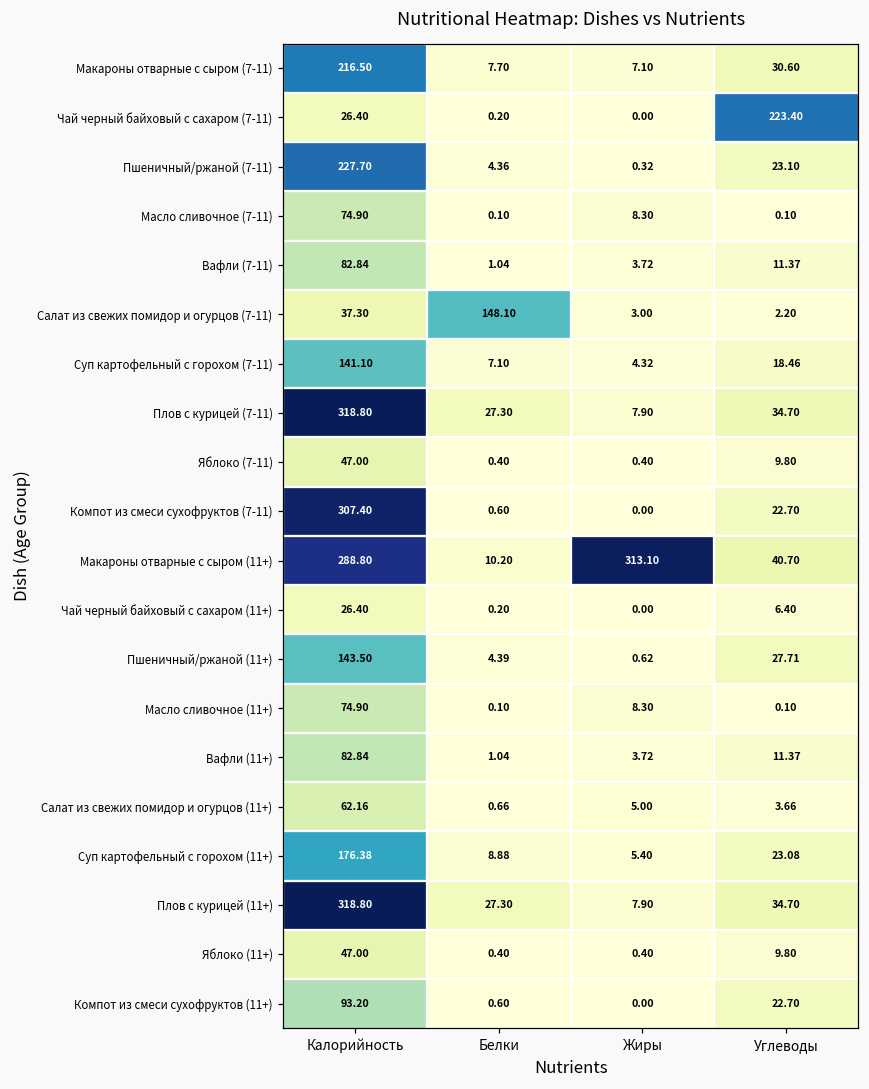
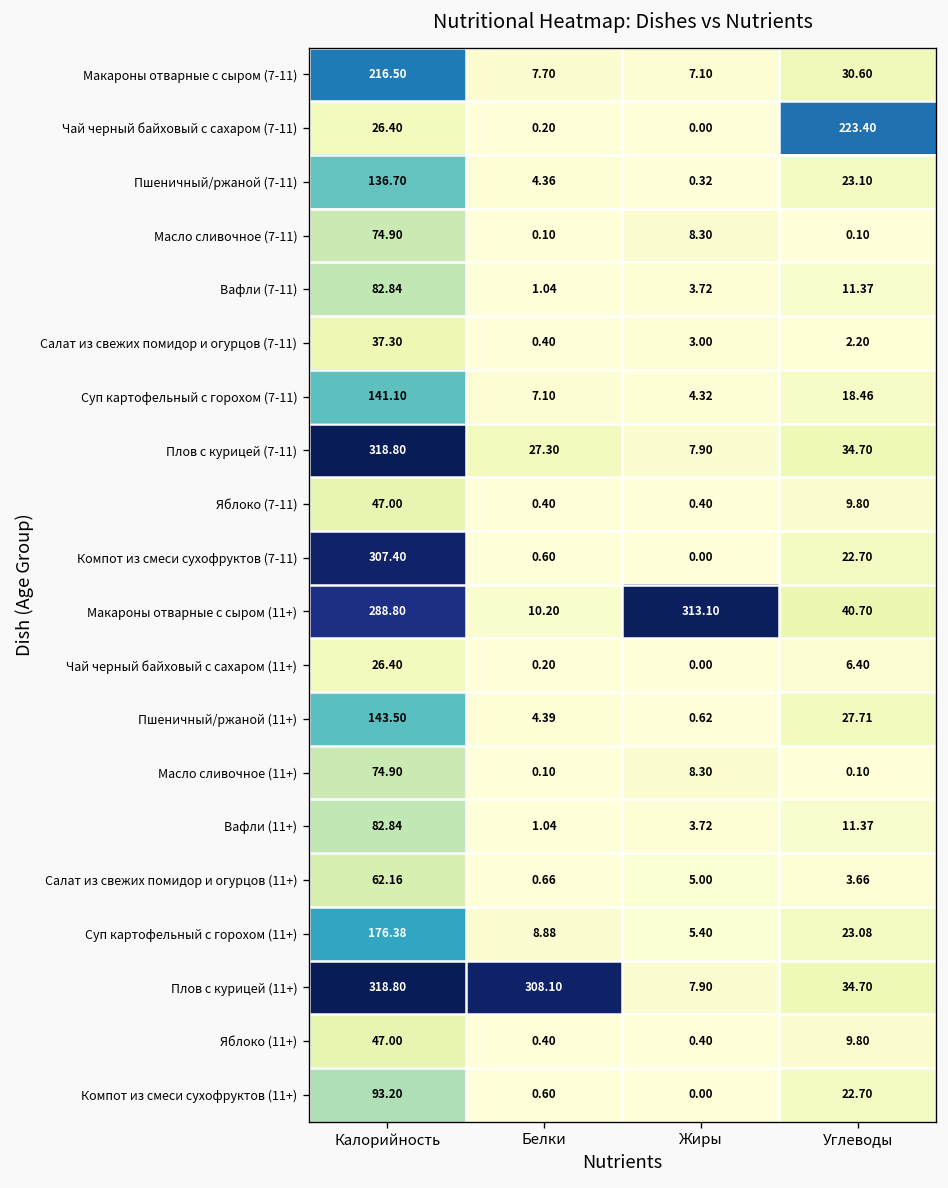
Пшеничный/ржаной (7-11), Калорийность: 227.70 -> 136.70
Салат из свежих помидор и огурцов (7-11), Белки: 148.10 -> 0.40
Плов с курицей (11+), Белки: 27.30 -> 308.10
